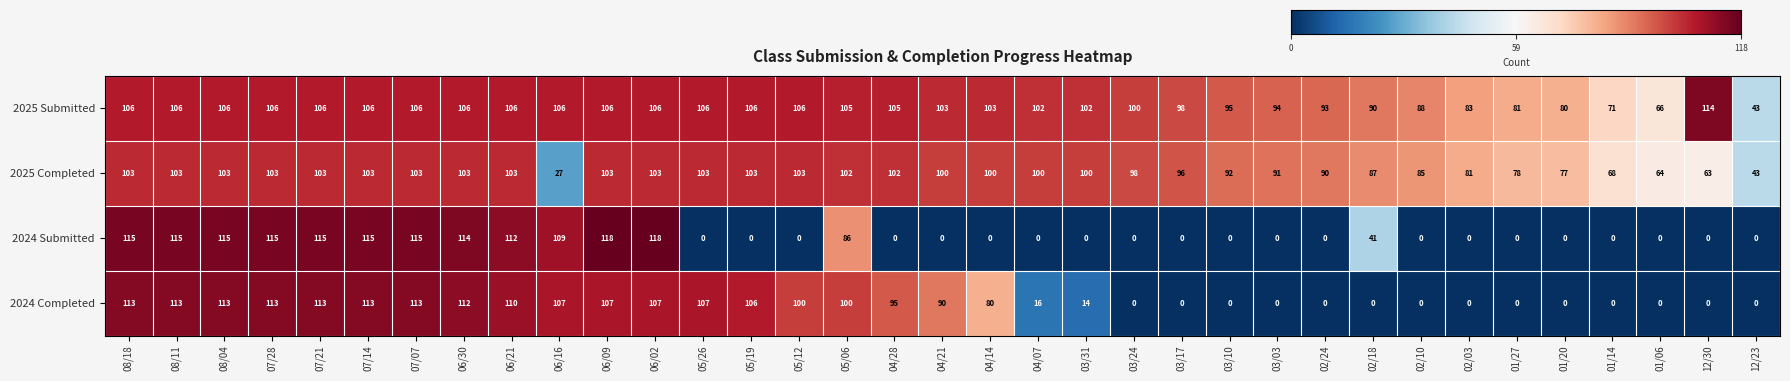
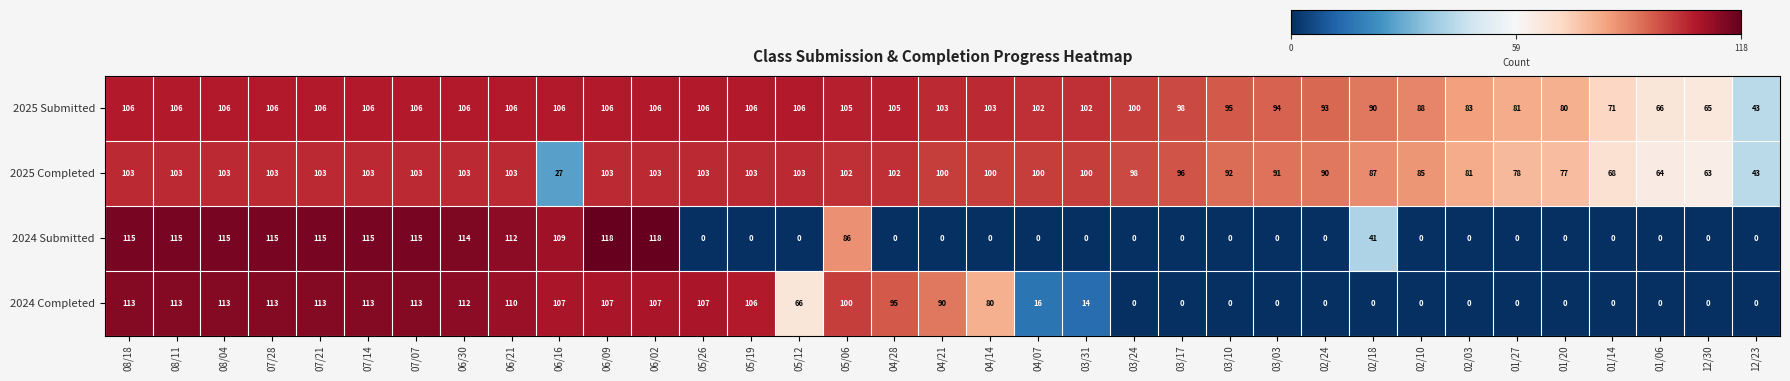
2025 Submitted, 12/30: 114 -> 65
2024 Completed, 05/12: 100 -> 66
